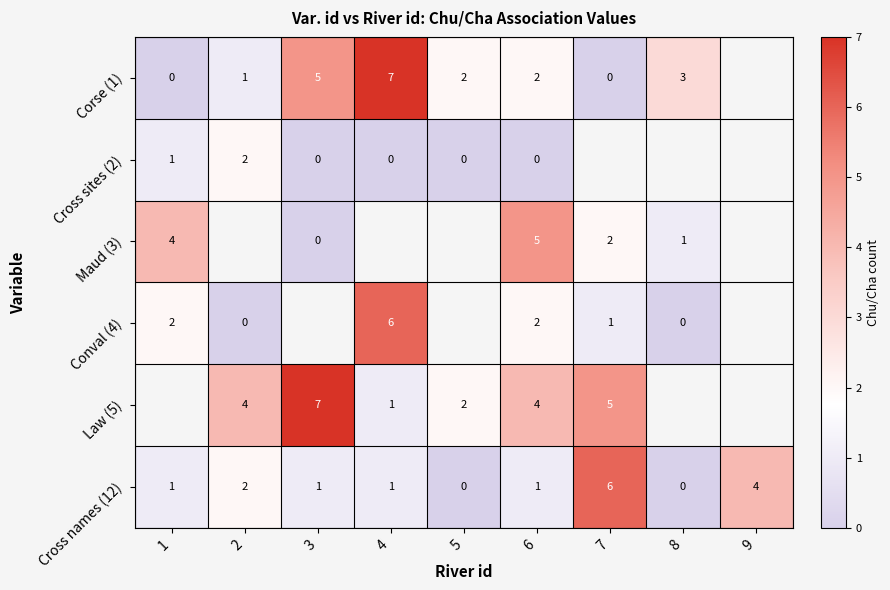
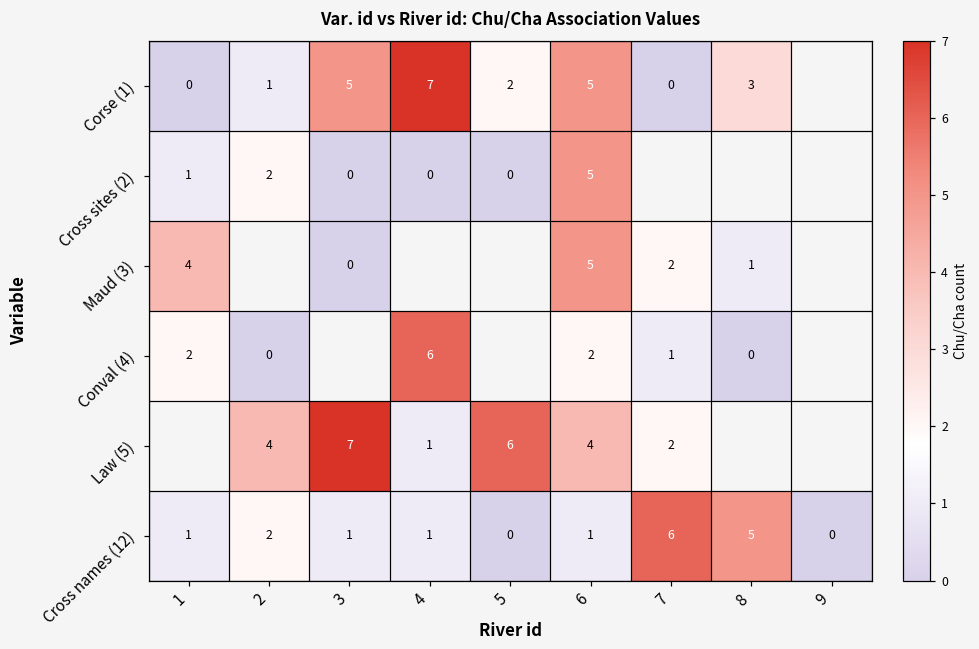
Corse (1), 6: 2 -> 5
Cross sites (2), 6: 0 -> 5
Law (5), 5: 2 -> 6
Law (5), 7: 5 -> 2
Cross names (12), 8: 0 -> 5
Cross names (12), 9: 4 -> 0
